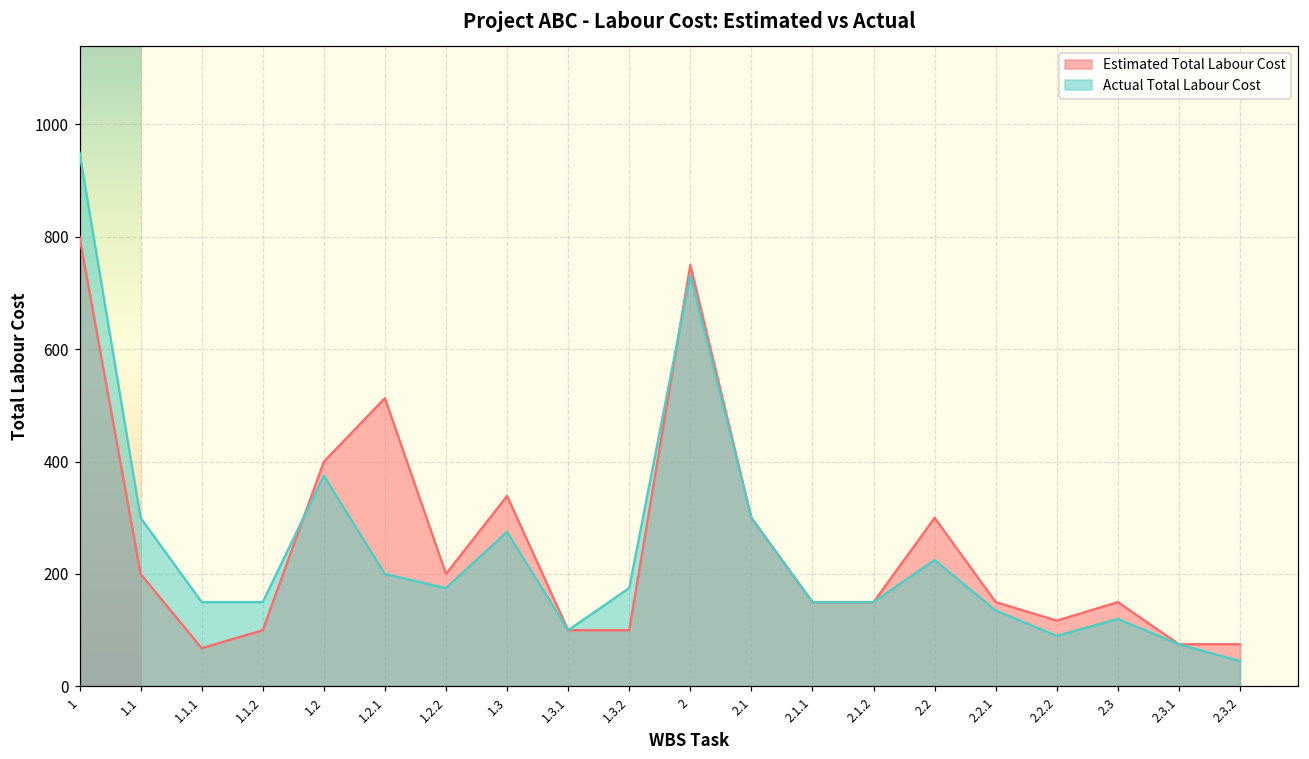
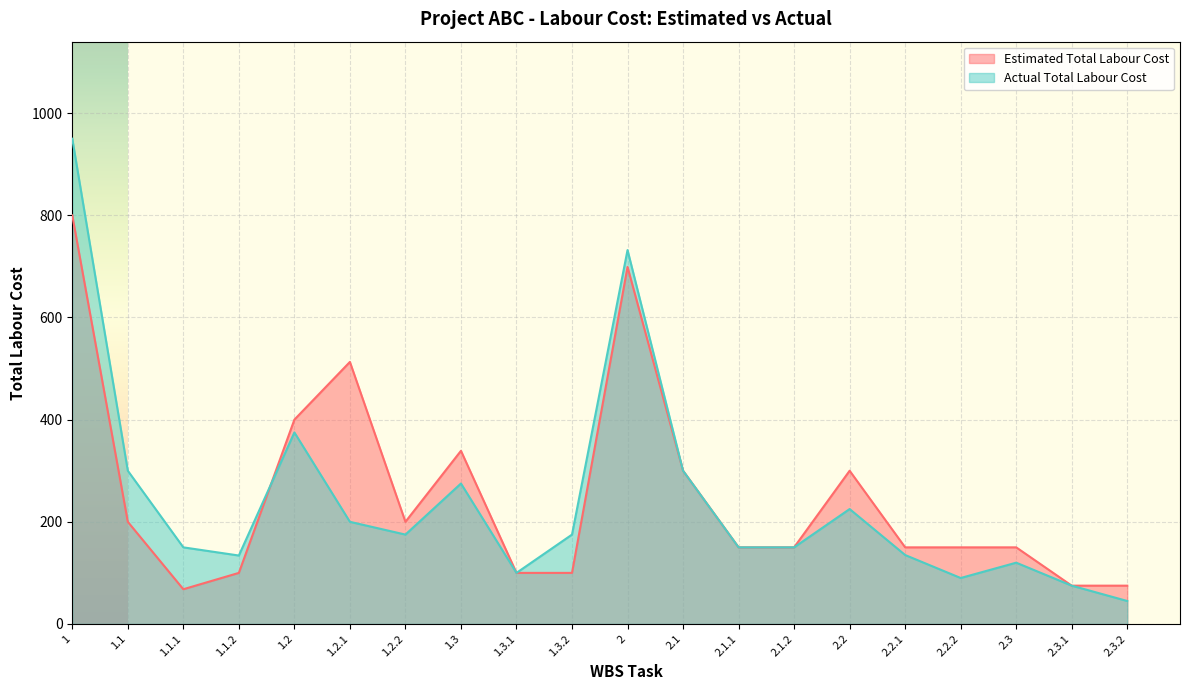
Actual Total Labour Cost, 1.1.2: 150 -> 130
Estimated Total Labour Cost, 2: 750 -> 700
Estimated Total Labour Cost, 2.2.2: 120 -> 150
